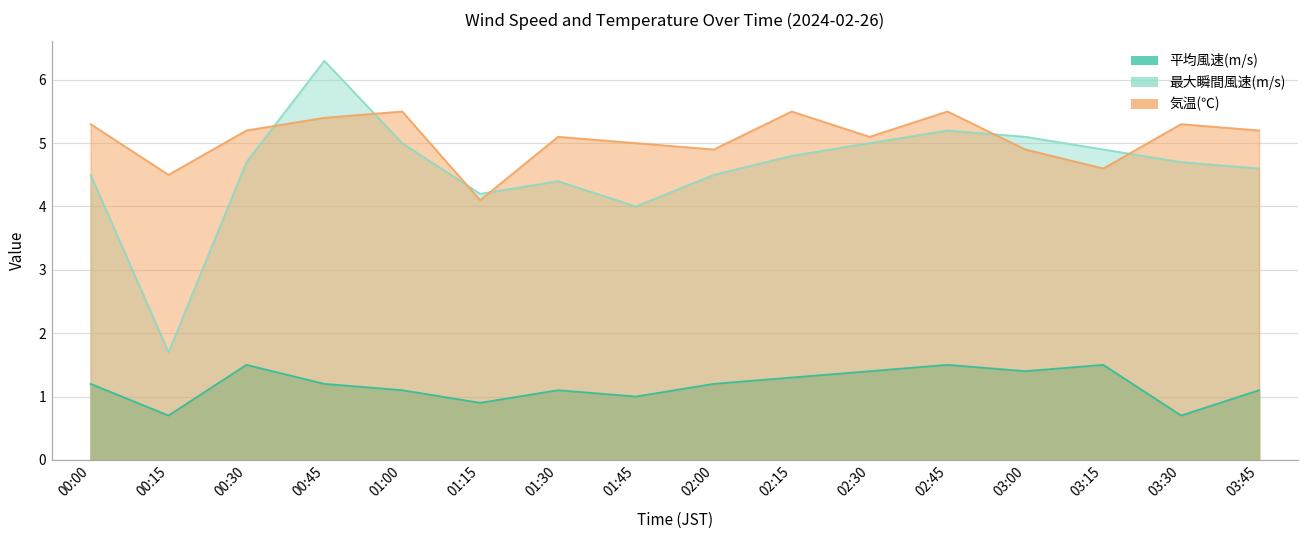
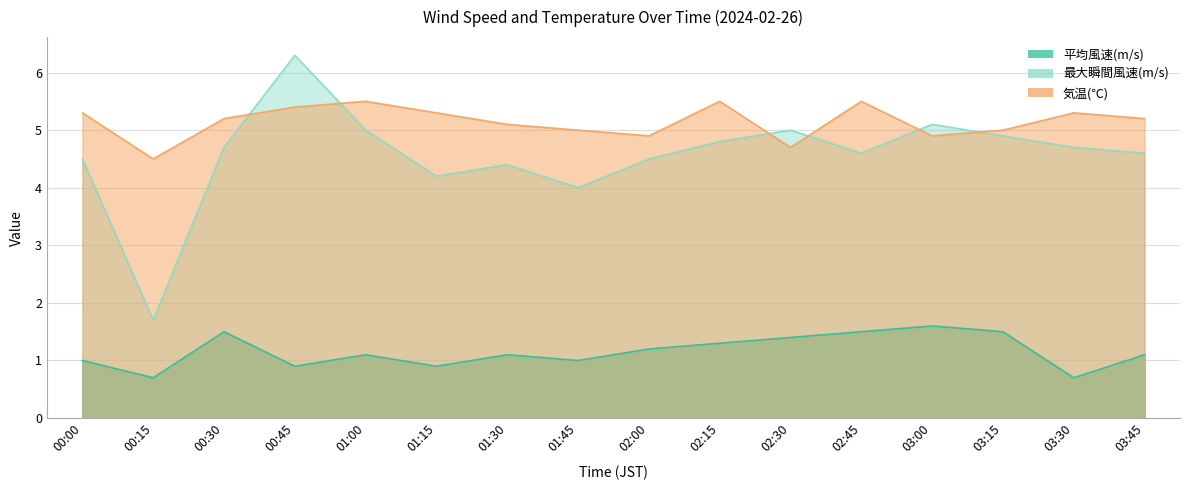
平均風速(m/s), 00:00: 1.2 -> 1.0
平均風速(m/s), 00:45: 1.2 -> 0.9
気温(℃), 01:15: 4.1 -> 5.3
気温(℃), 02:30: 5.1 -> 4.7
最大瞬間風速(m/s), 02:45: 5.2 -> 4.6
平均風速(m/s), 03:00: 1.4 -> 1.6
気温(℃), 03:15: 4.6 -> 5.0
